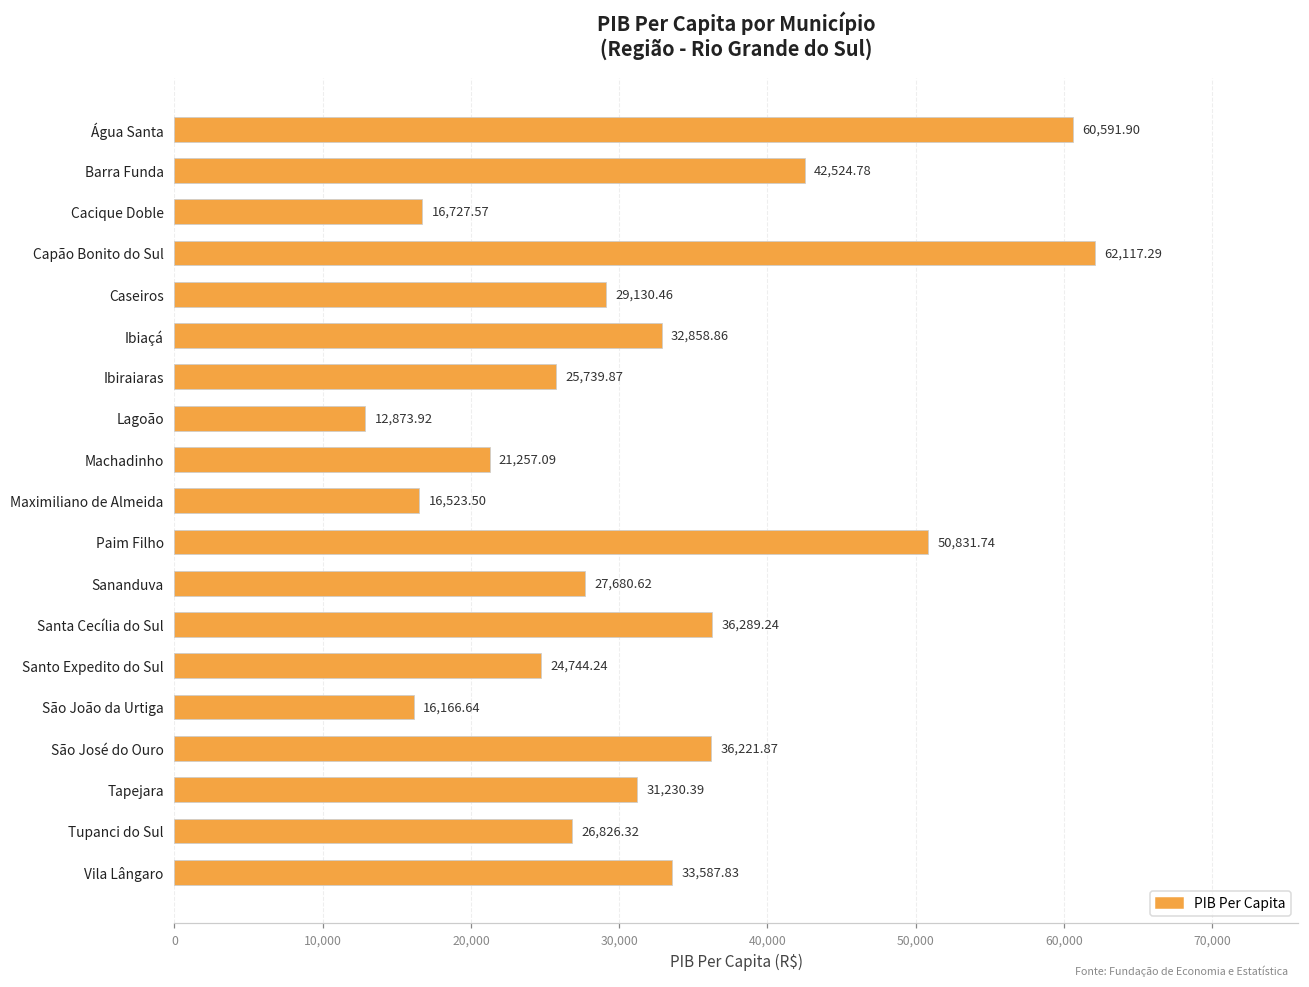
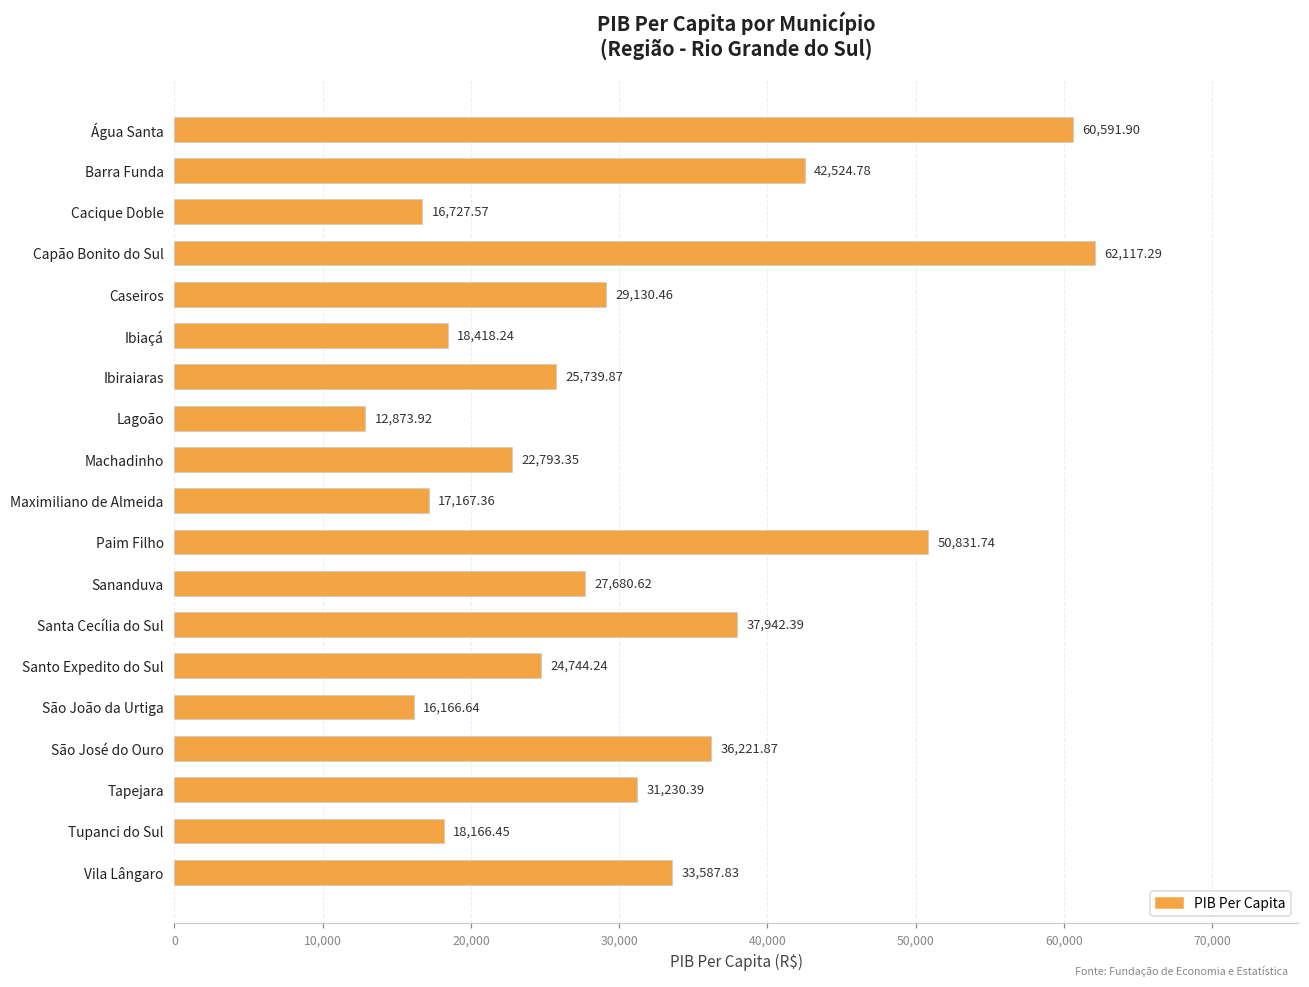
Ibiaçá: 32,858.86 -> 18,418.24
Machadinho: 21,257.09 -> 22,793.35
Maximiliano de Almeida: 16,523.50 -> 17,167.36
Santa Cecília do Sul: 36,289.24 -> 37,942.39
Tupanci do Sul: 26,826.32 -> 18,166.45
